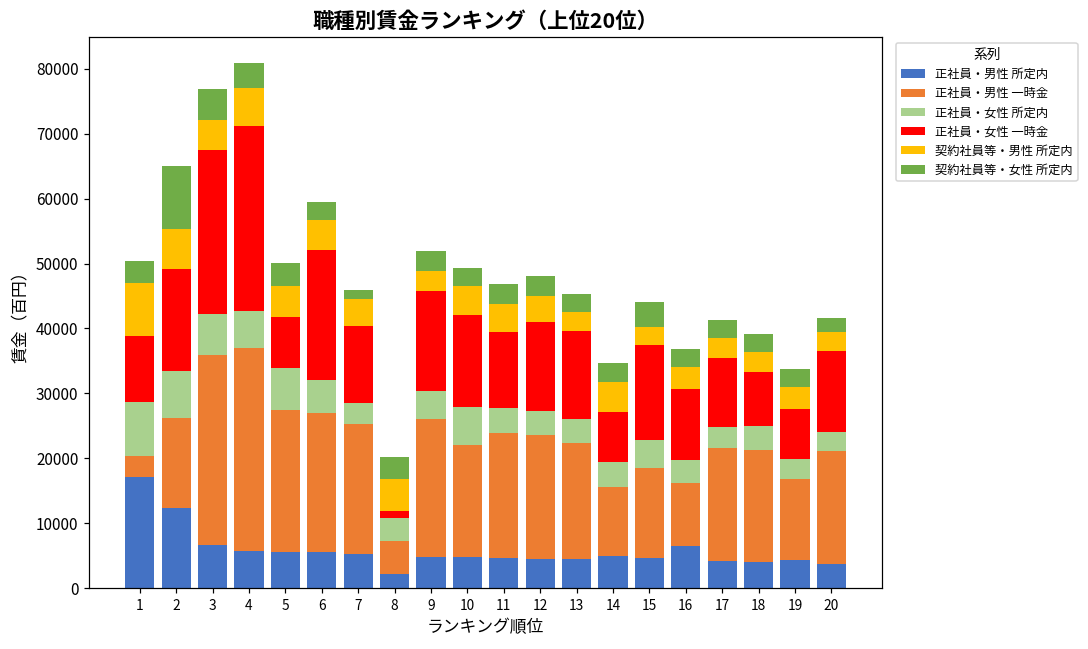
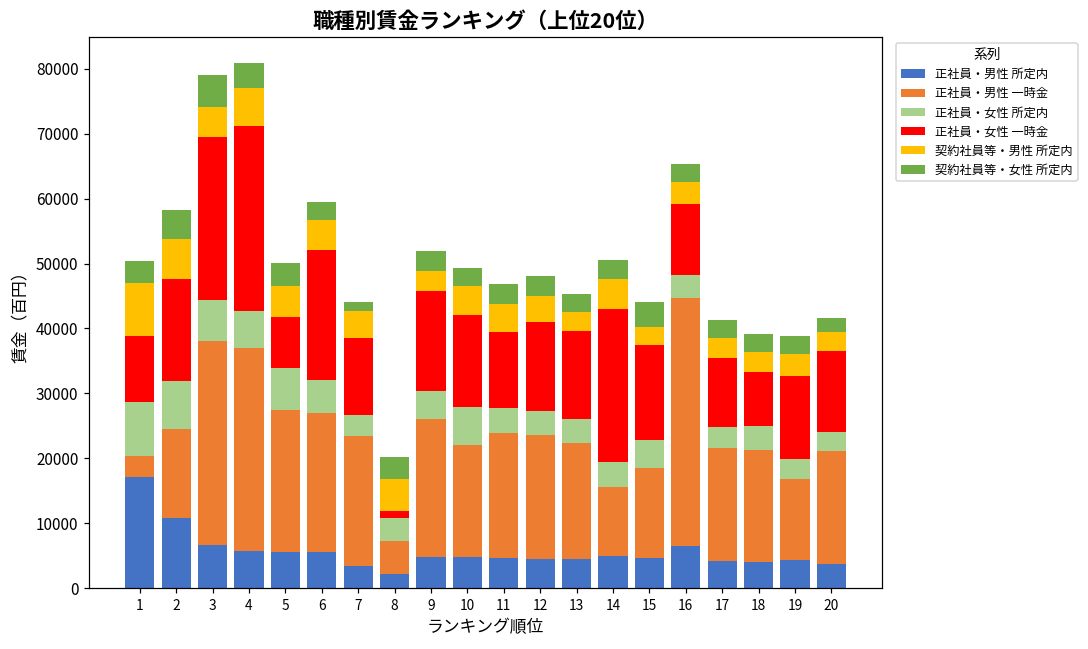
正社員・男性 所定内, 2: 12000 -> 11000
契約社員等・女性 所定内, 2: 10000 -> 4000
正社員・男性 一時金, 3: 29000 -> 31000
正社員・男性 所定内, 7: 5000 -> 3000
正社員・女性 一時金, 14: 8000 -> 24000
正社員・男性 一時金, 16: 10000 -> 38000
正社員・女性 一時金, 19: 8000 -> 13000
